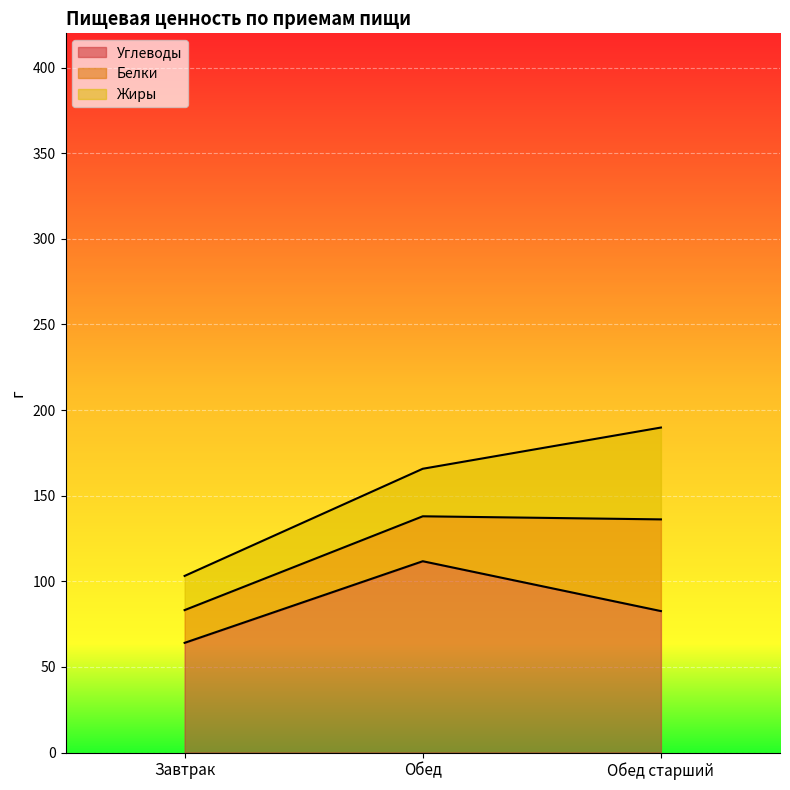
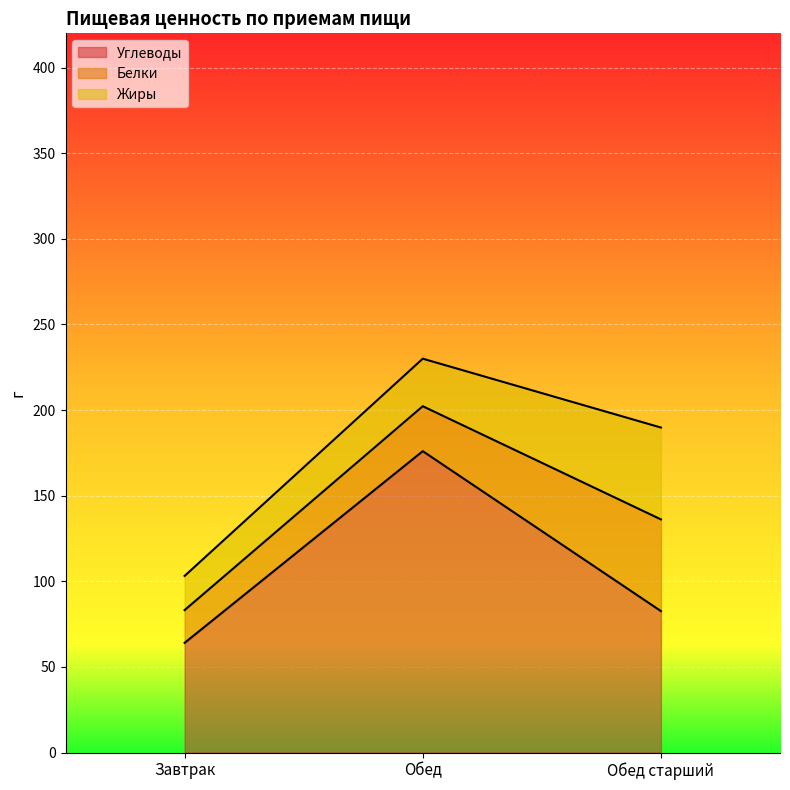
Углеводы, Обед: 112 -> 176
